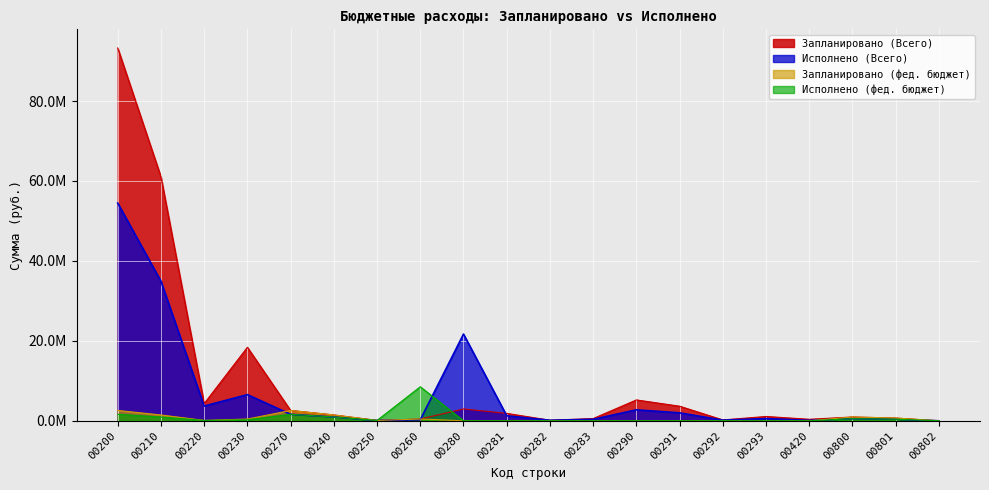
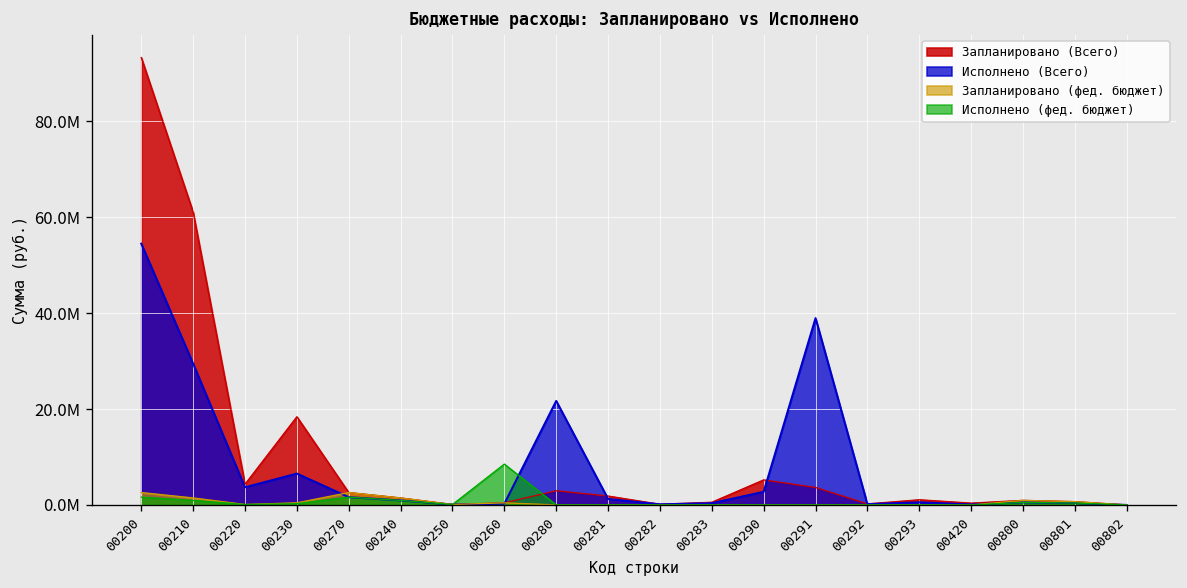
Исполнено (Всего), 00210: 35000000 -> 29000000
Исполнено (Всего), 00291: 2000000 -> 39000000
